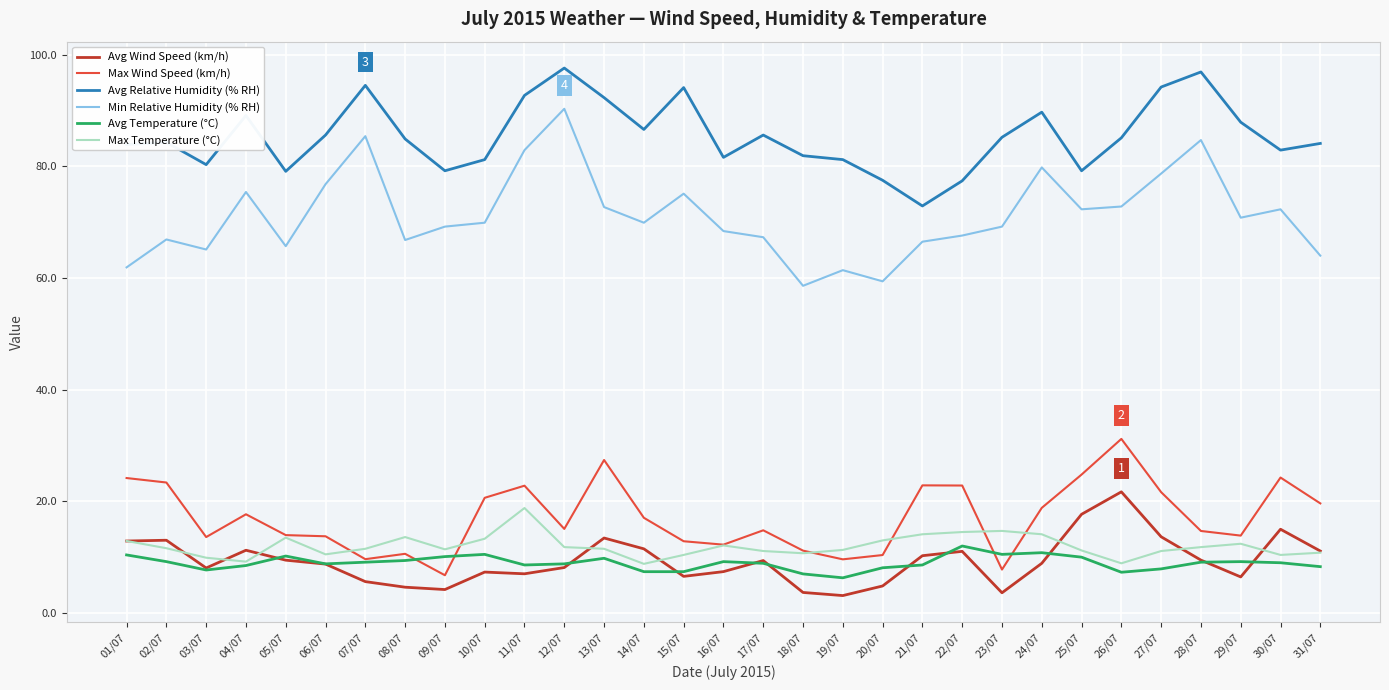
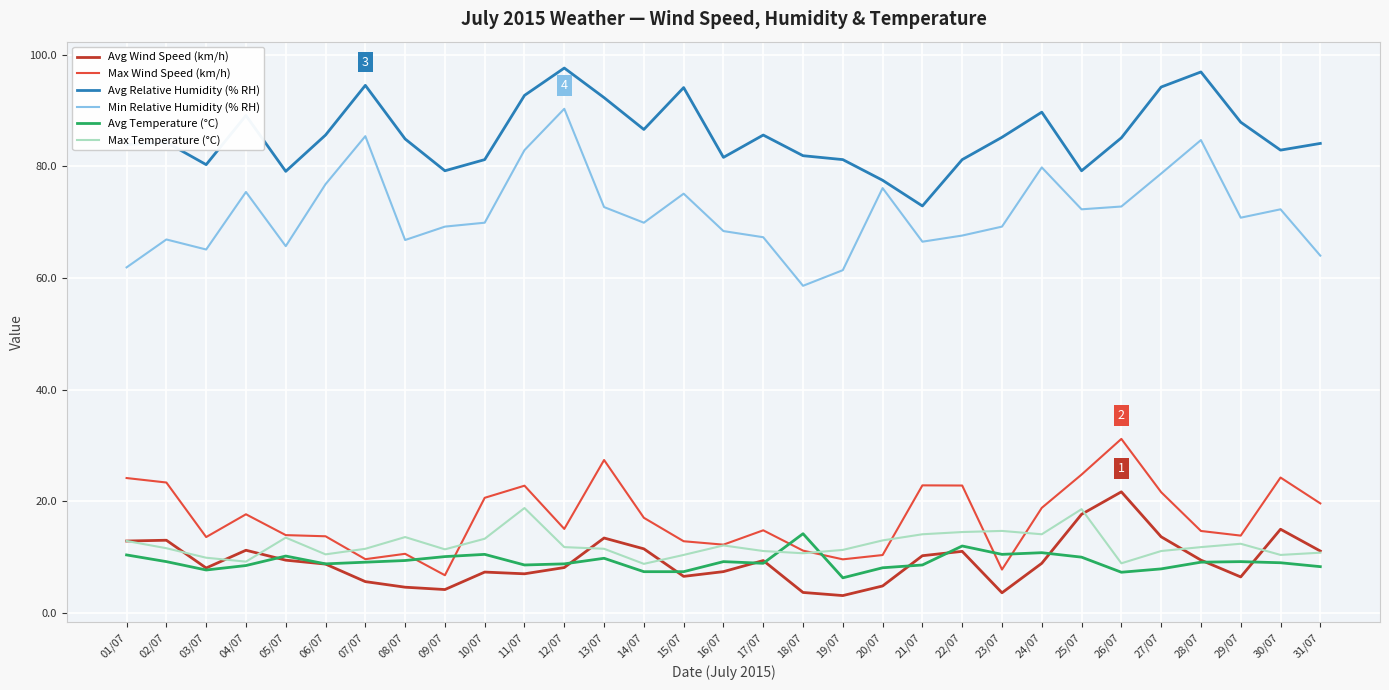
Avg Temperature (°C), 18/07: 7 -> 14
Min Relative Humidity (% RH), 20/07: 59 -> 76
Avg Relative Humidity (% RH), 22/07: 77 -> 81
Max Temperature (°C), 25/07: 11 -> 19
